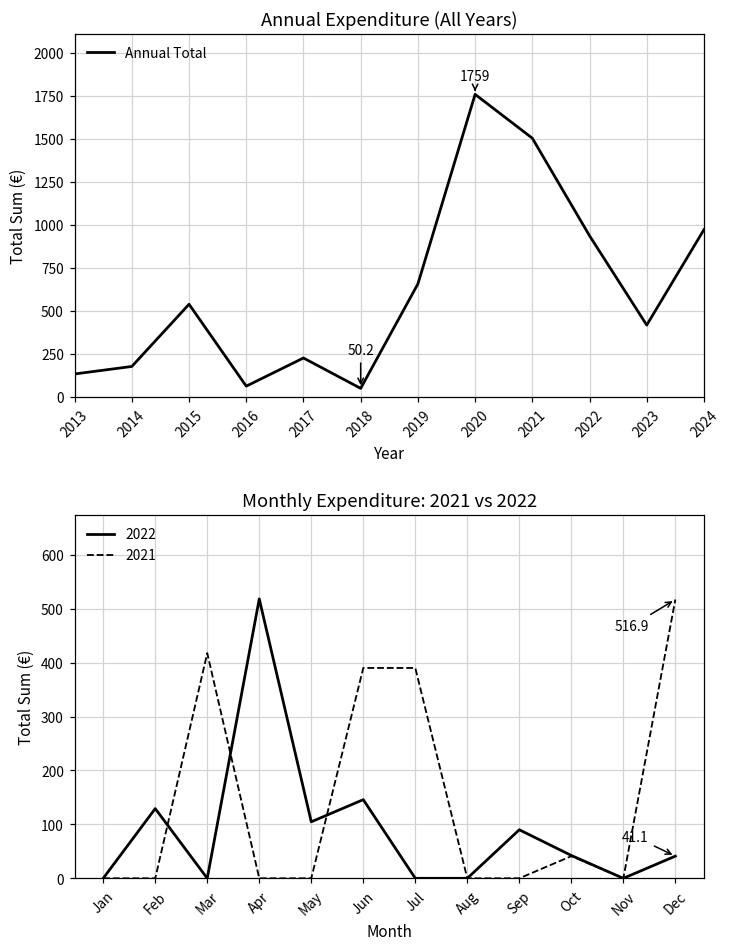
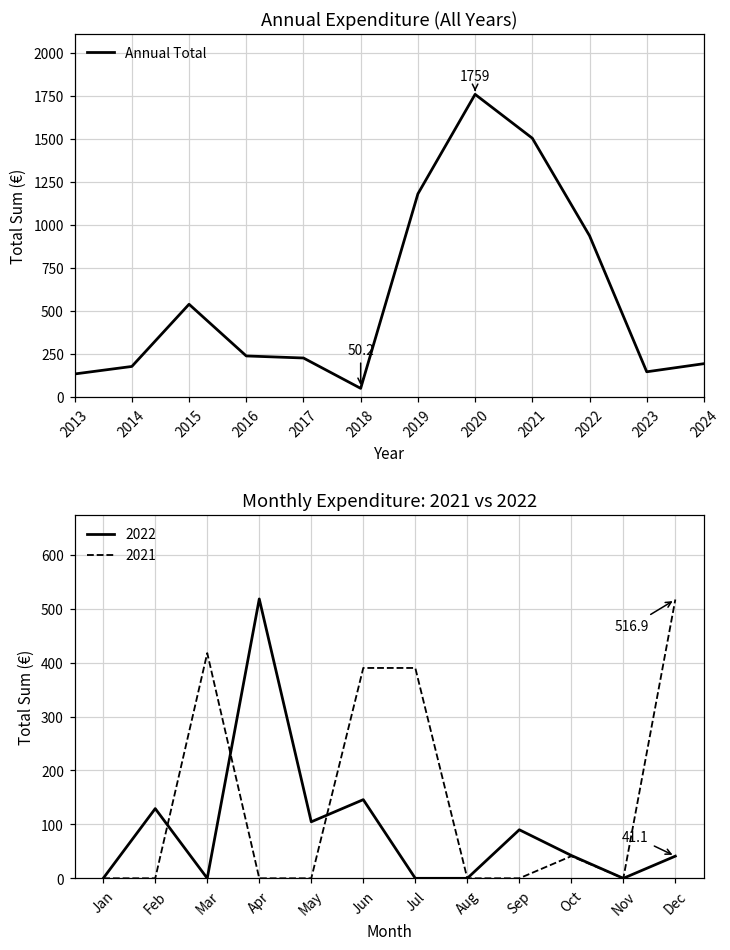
Annual Expenditure (All Years), 2016: 60 -> 240
Annual Expenditure (All Years), 2019: 660 -> 1180
Annual Expenditure (All Years), 2023: 420 -> 150
Annual Expenditure (All Years), 2024: 970 -> 190
